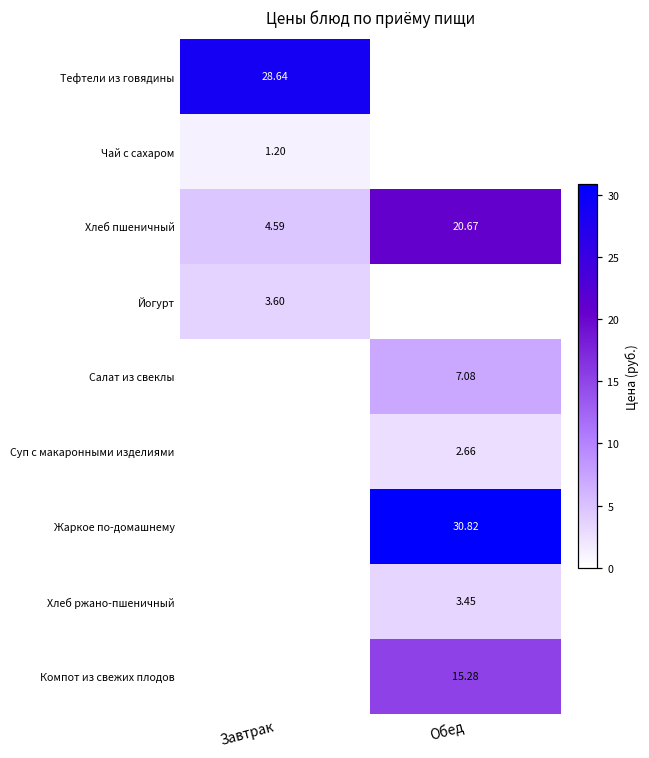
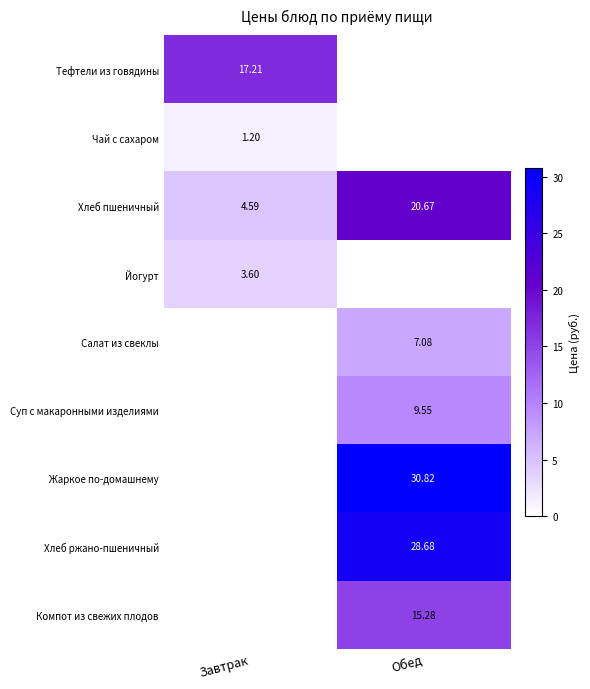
Тефтели из говядины, Завтрак: 28.64 -> 17.21
Суп с макаронными изделиями, Обед: 2.66 -> 9.55
Хлеб ржано-пшеничный, Обед: 3.45 -> 28.68
